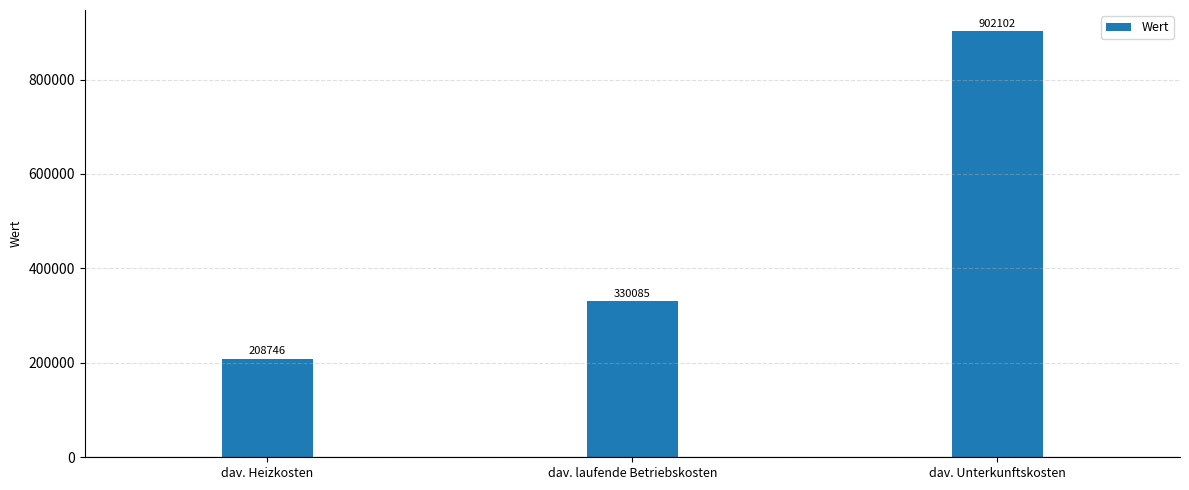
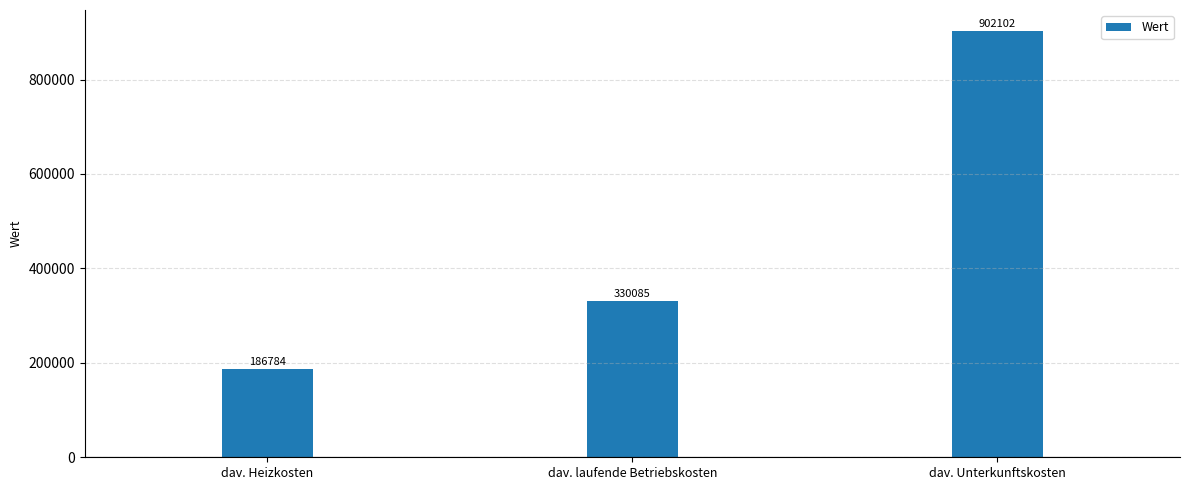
dav. Heizkosten: 208746 -> 186784
